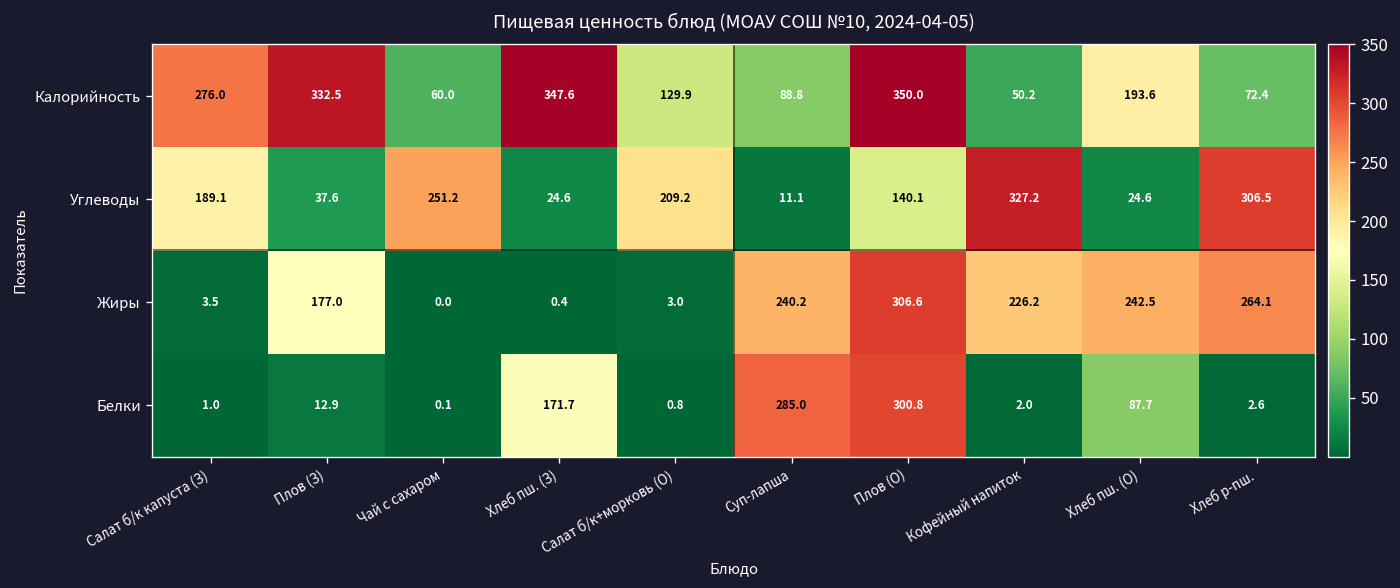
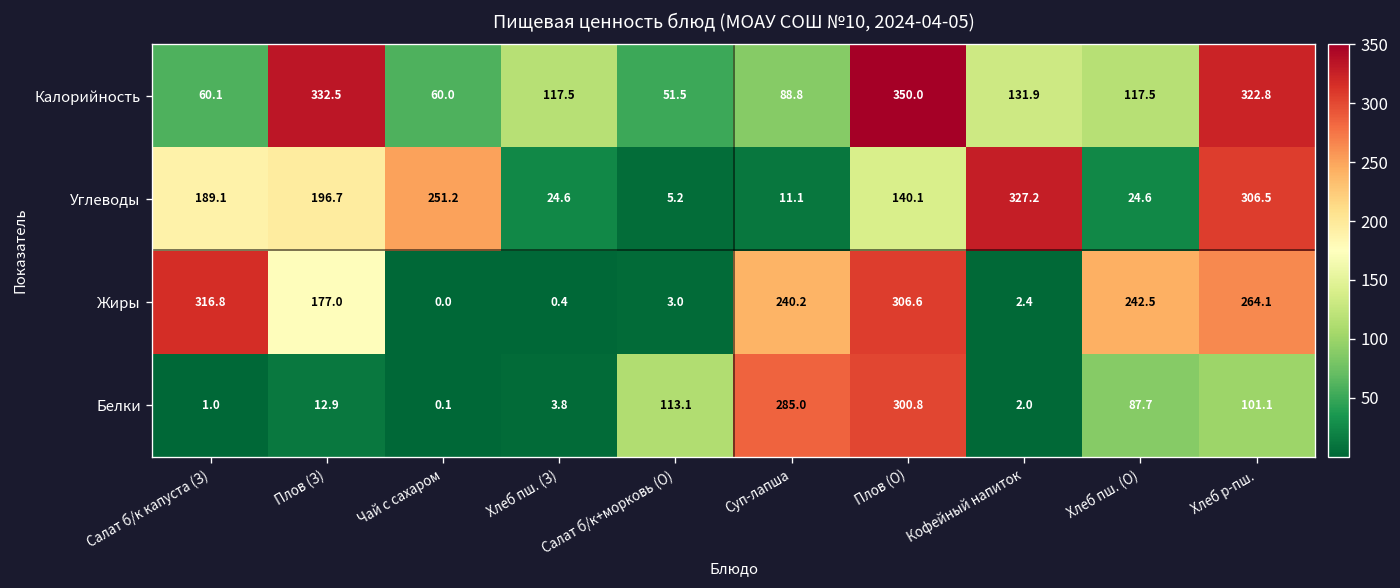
Калорийность, Салат б/к капуста (З): 276.0 -> 60.1
Калорийность, Хлеб пш. (З): 347.6 -> 117.5
Калорийность, Салат б/к+морковь (О): 129.9 -> 51.5
Калорийность, Кофейный напиток: 50.2 -> 131.9
Калорийность, Хлеб пш. (О): 193.6 -> 117.5
Калорийность, Хлеб р-пш.: 72.4 -> 322.8
Углеводы, Плов (З): 37.6 -> 196.7
Углеводы, Салат б/к+морковь (О): 209.2 -> 5.2
Жиры, Салат б/к капуста (З): 3.5 -> 316.8
Жиры, Кофейный напиток: 226.2 -> 2.4
Белки, Хлеб пш. (З): 171.7 -> 3.8
Белки, Салат б/к+морковь (О): 0.8 -> 113.1
Белки, Хлеб р-пш.: 2.6 -> 101.1
